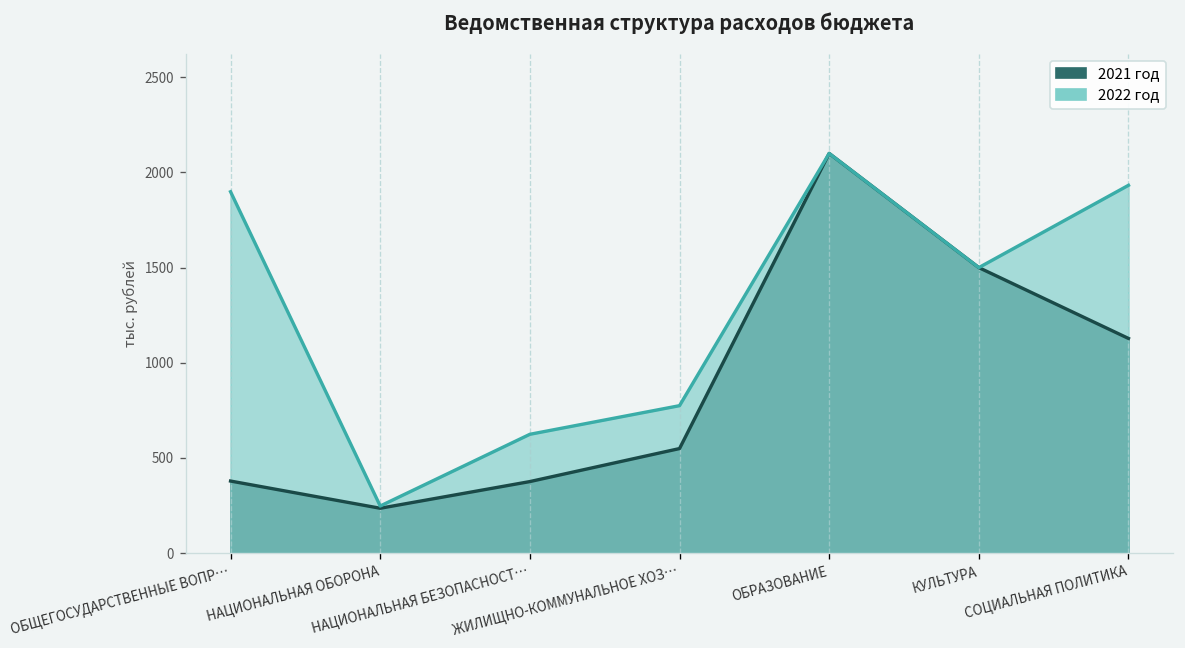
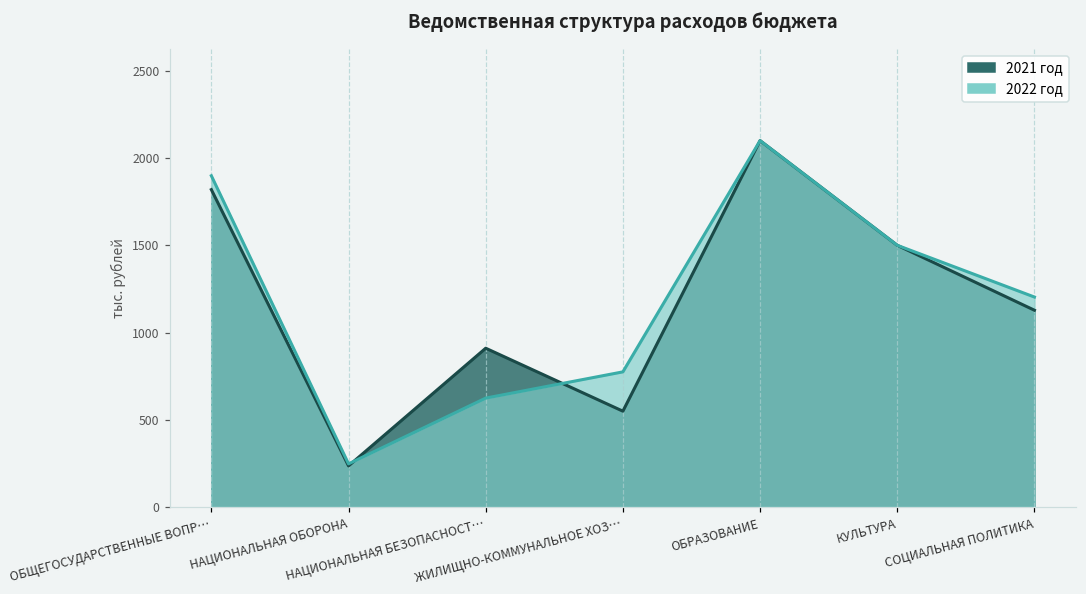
2021 год, ОБЩЕГОСУДАРСТВЕННЫЕ ВОПР…: 380 -> 1820
2021 год, НАЦИОНАЛЬНАЯ БЕЗОПАСНОСТ…: 380 -> 910
2022 год, СОЦИАЛЬНАЯ ПОЛИТИКА: 1930 -> 1200
